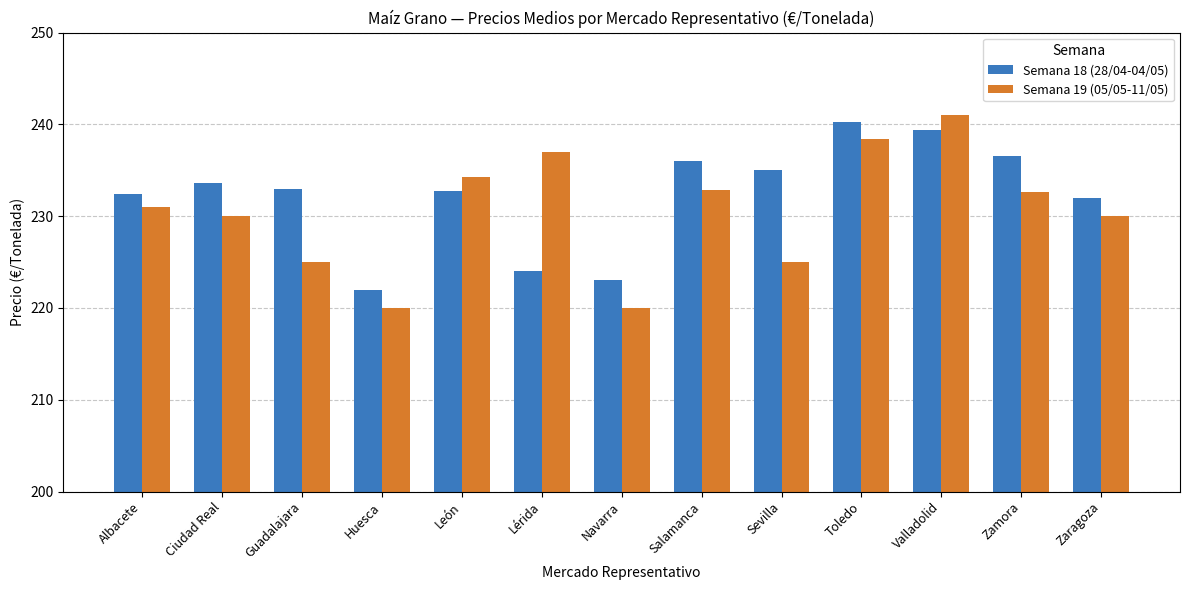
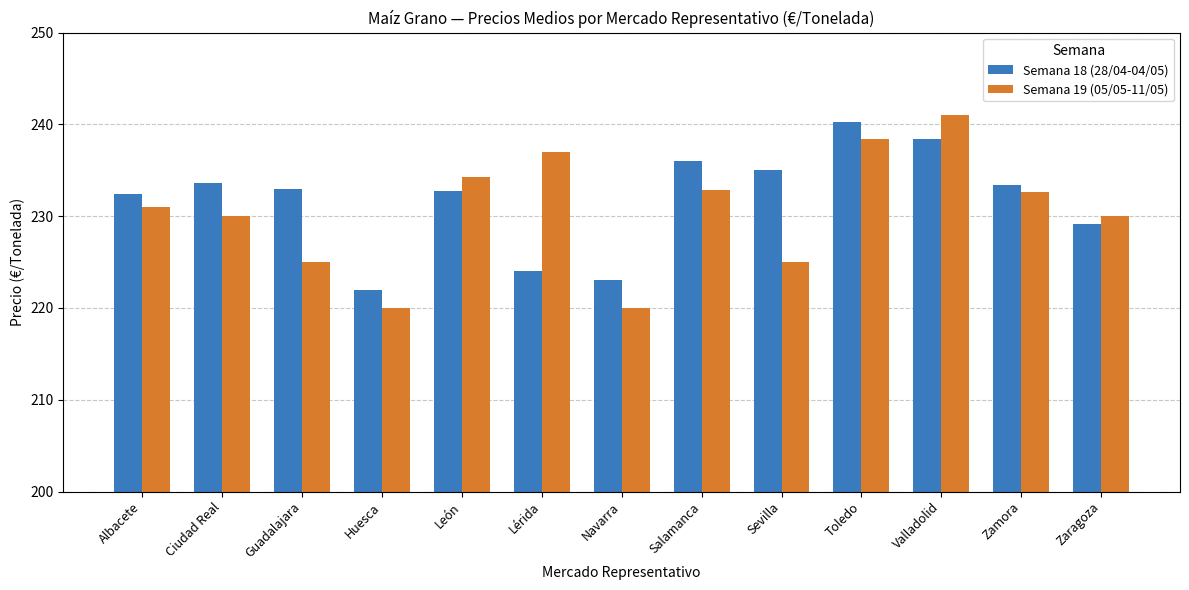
Semana 18 (28/04-04/05), Valladolid: 239 -> 238
Semana 18 (28/04-04/05), Zamora: 237 -> 233
Semana 18 (28/04-04/05), Zaragoza: 232 -> 229
